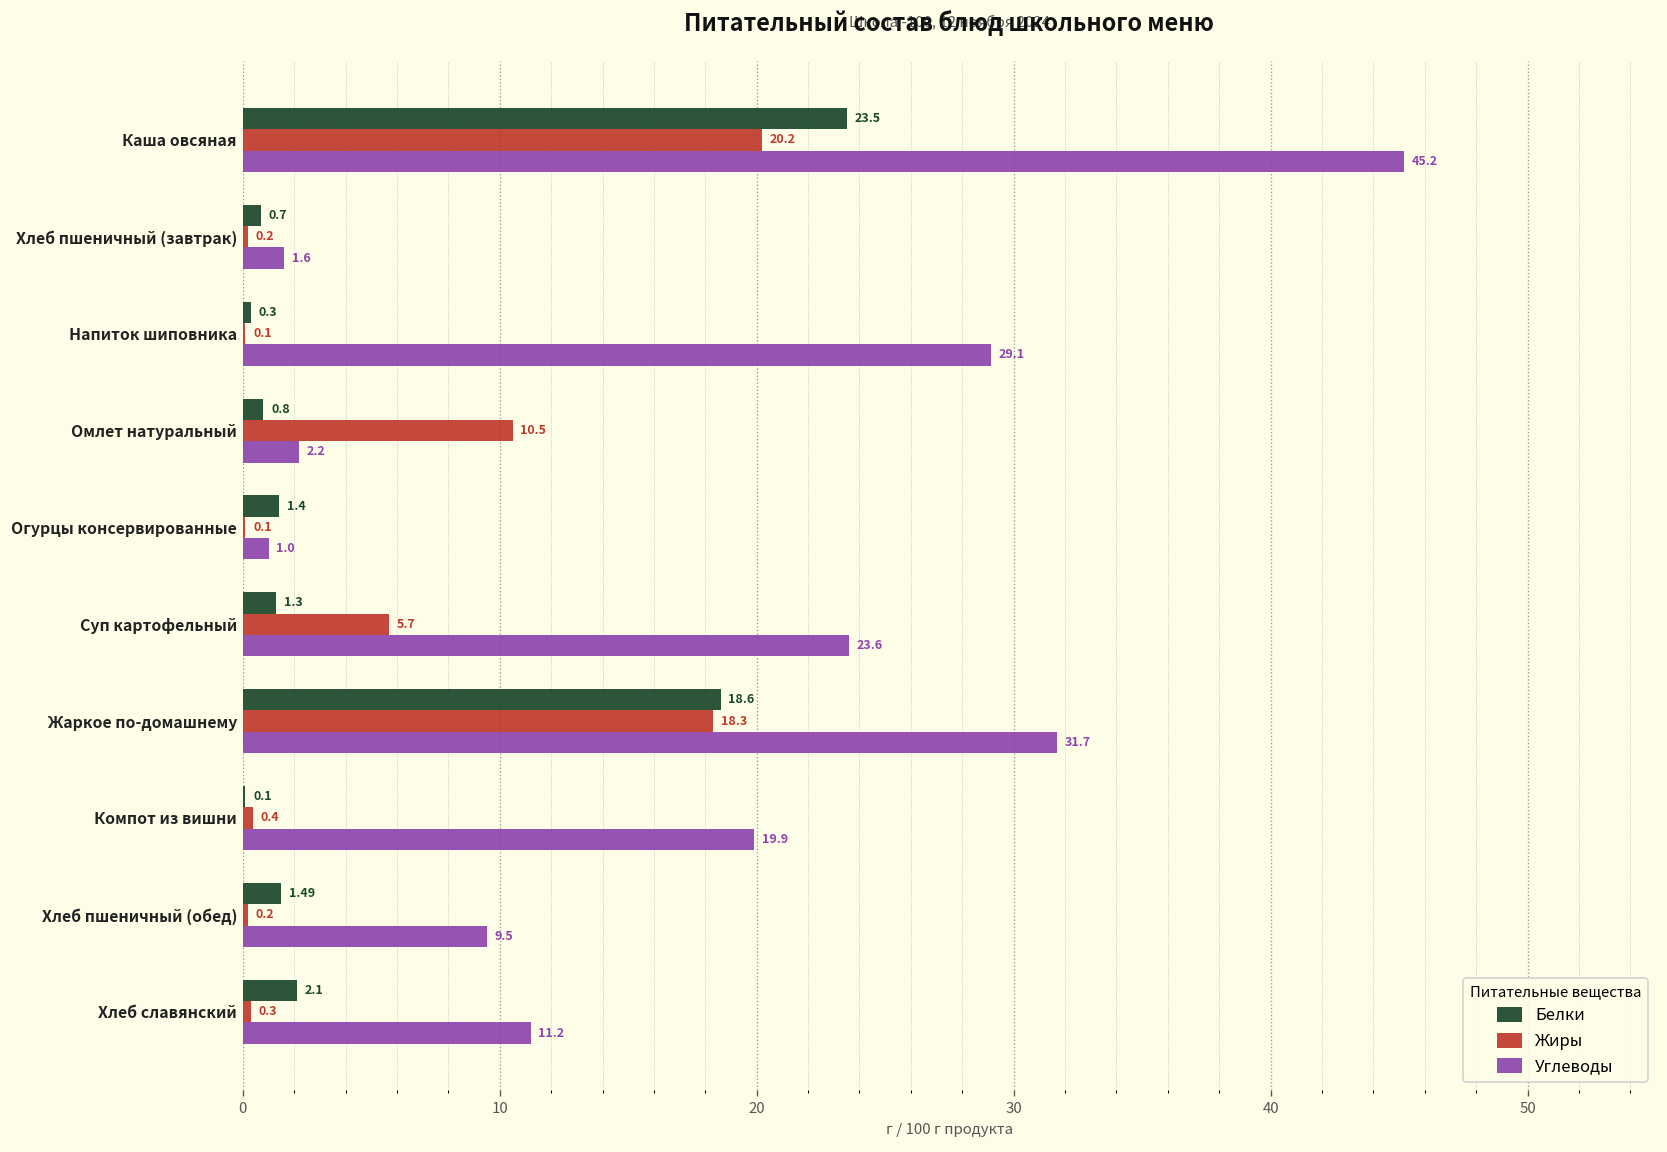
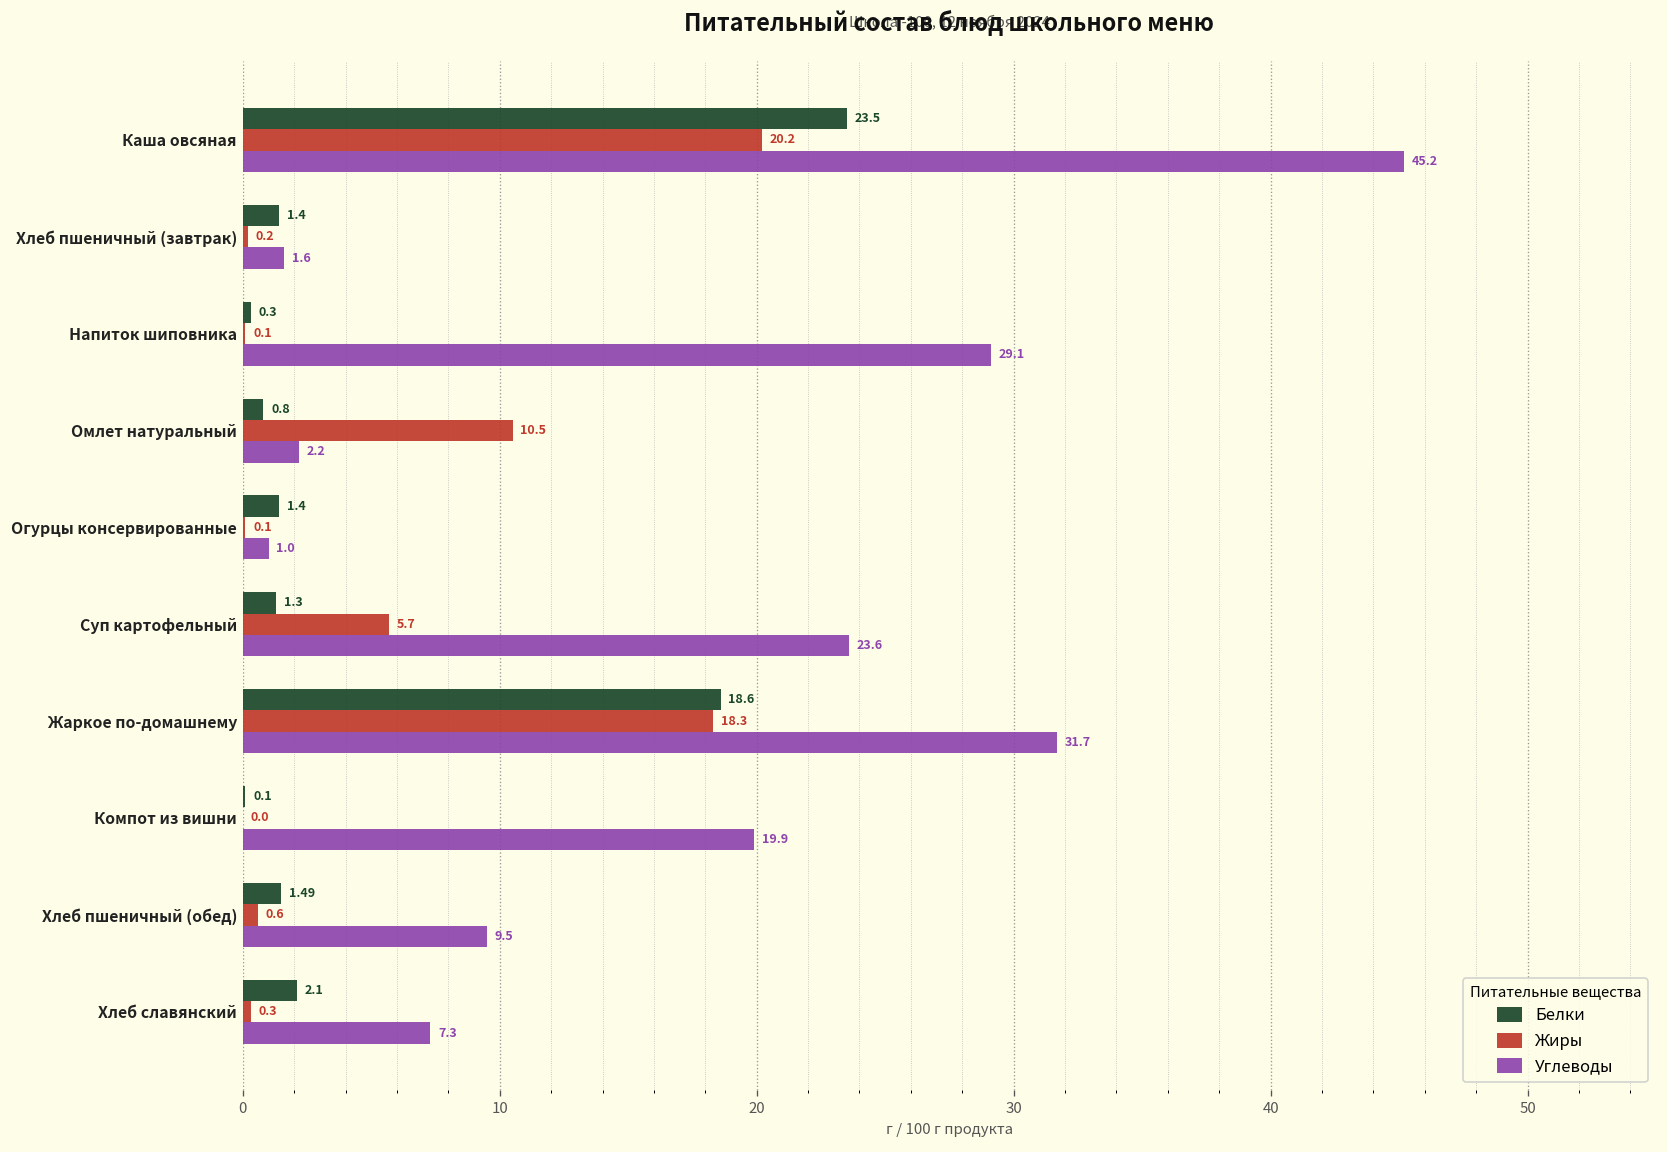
Белки, Хлеб пшеничный (завтрак): 0.7 -> 1.4
Жиры, Компот из вишни: 0.4 -> 0.0
Жиры, Хлеб пшеничный (обед): 0.2 -> 0.6
Углеводы, Хлеб славянский: 11.2 -> 7.3
